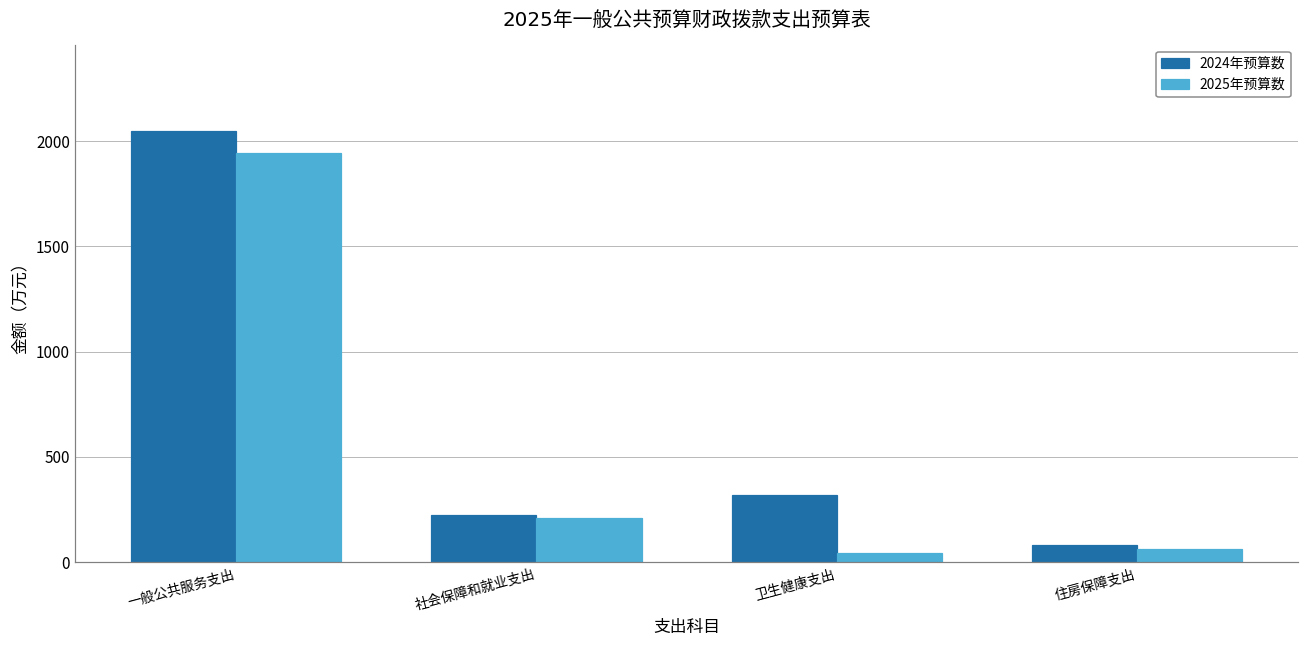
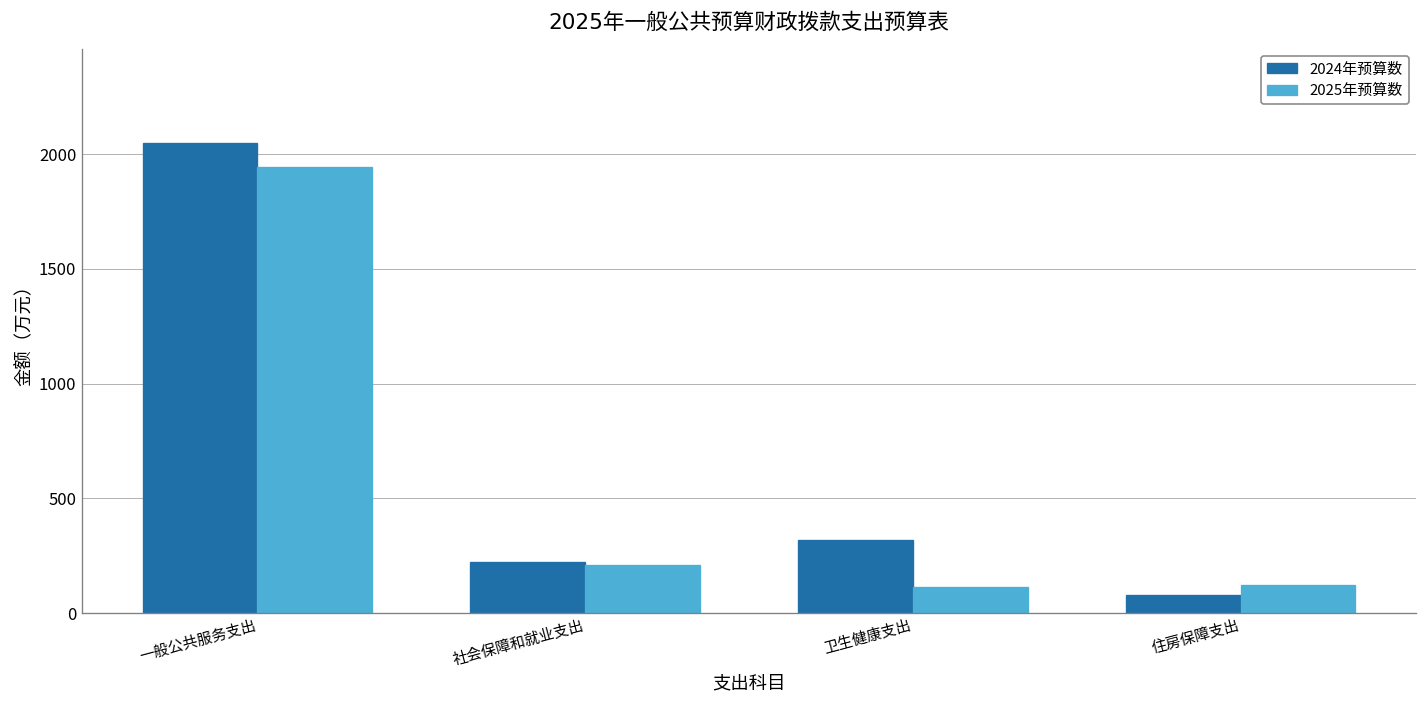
2025年预算数, 卫生健康支出: 40 -> 110
2025年预算数, 住房保障支出: 60 -> 120
